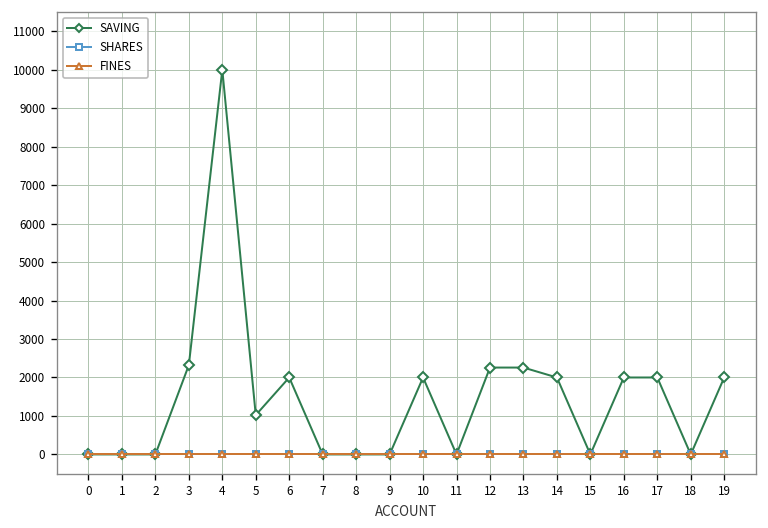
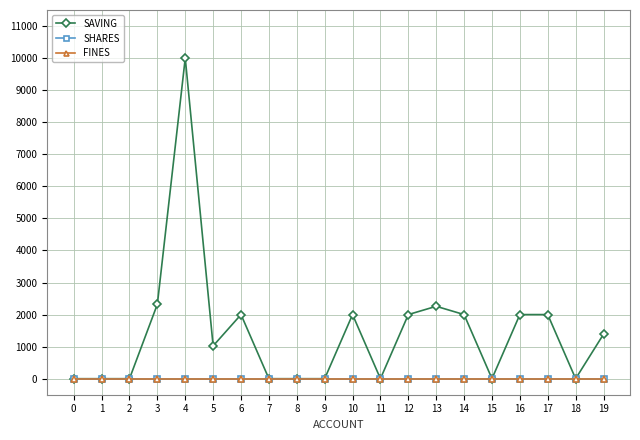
SAVING, 12: 2300 -> 2000
SAVING, 19: 2000 -> 1400
